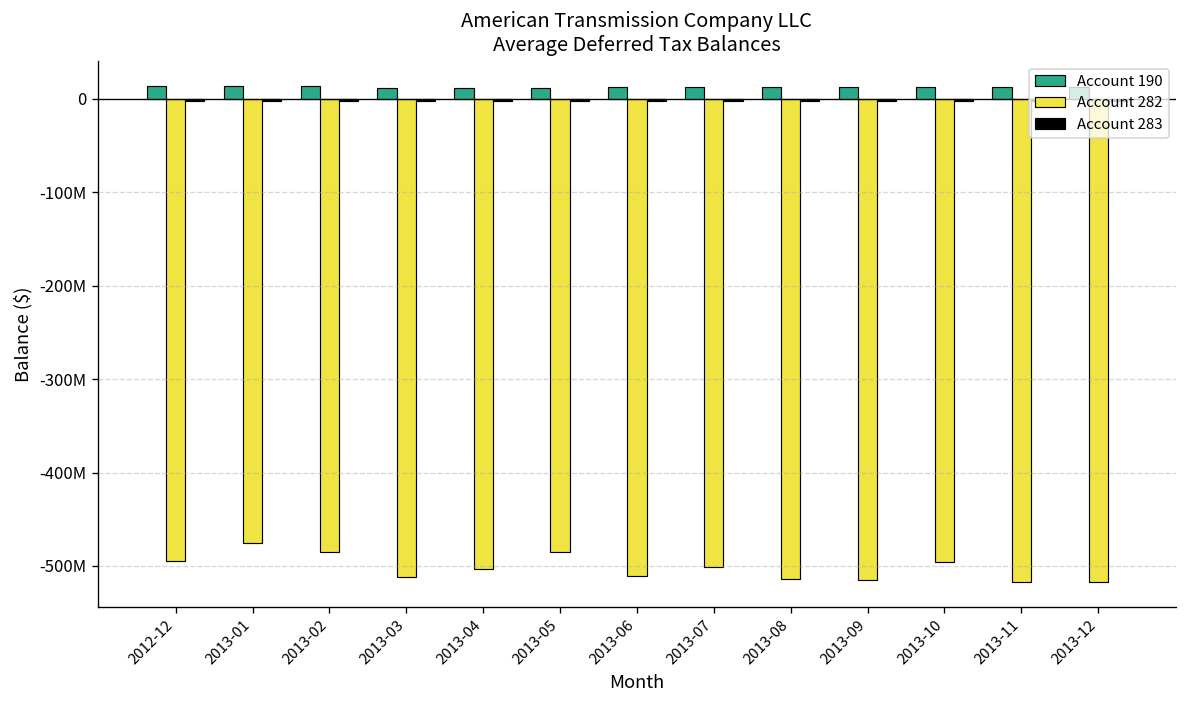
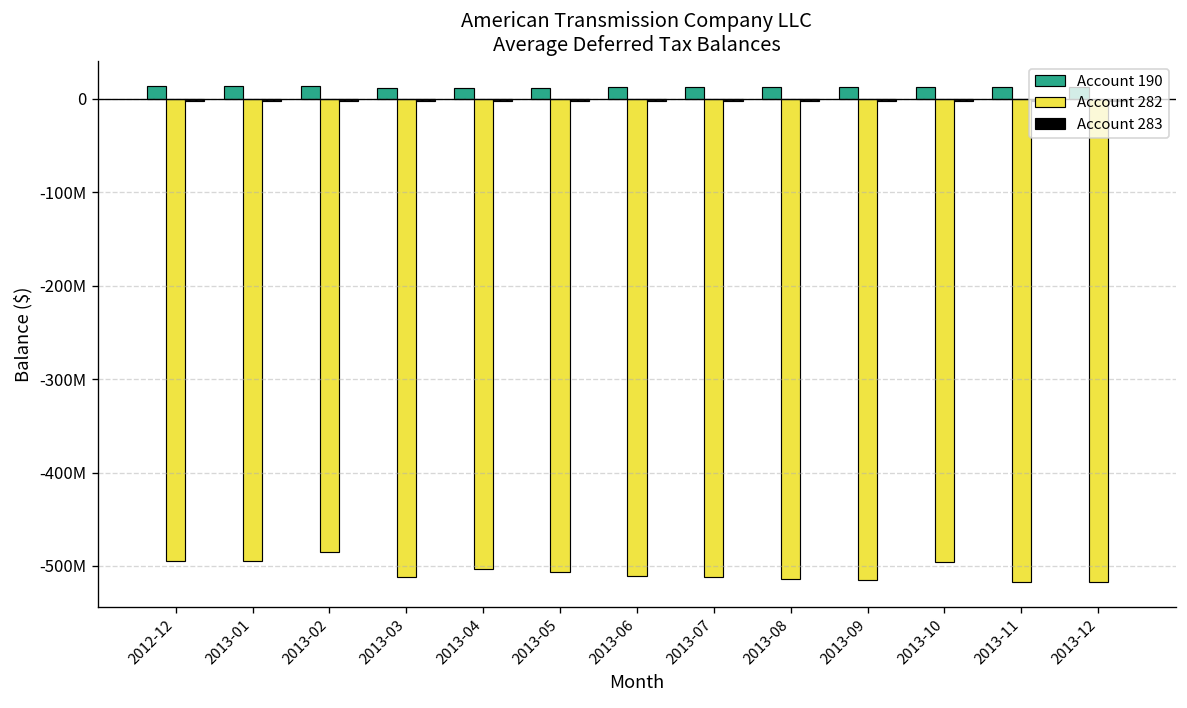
Account 282, 2013-01: -480000000 -> -490000000
Account 282, 2013-05: -480000000 -> -510000000
Account 282, 2013-07: -500000000 -> -510000000
